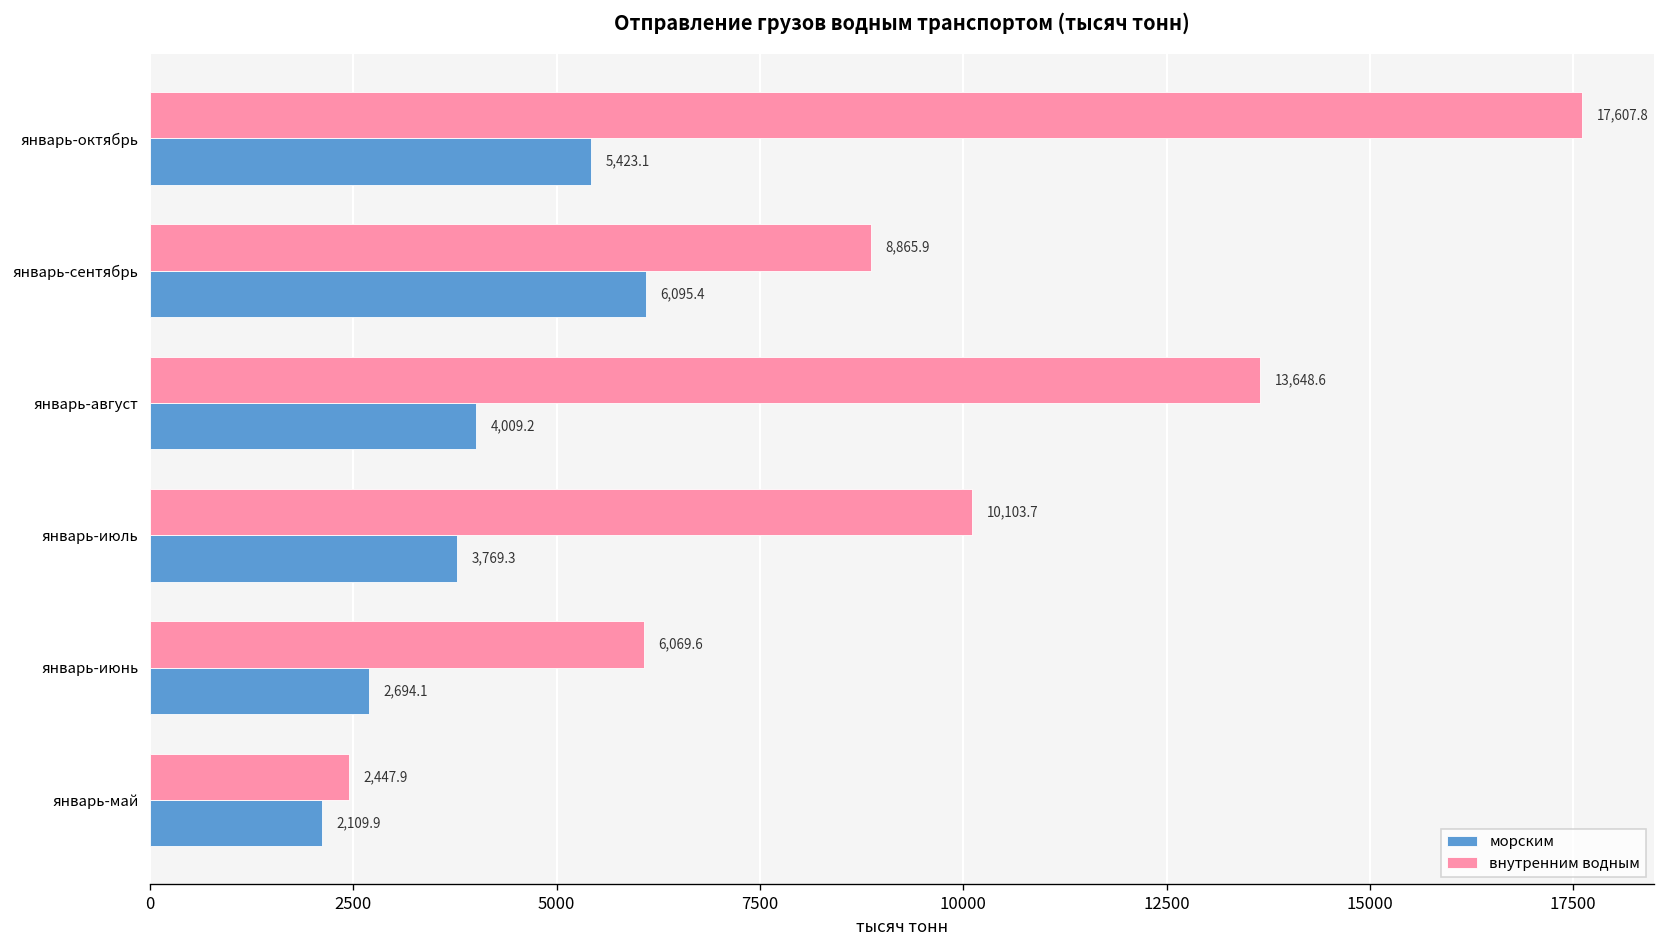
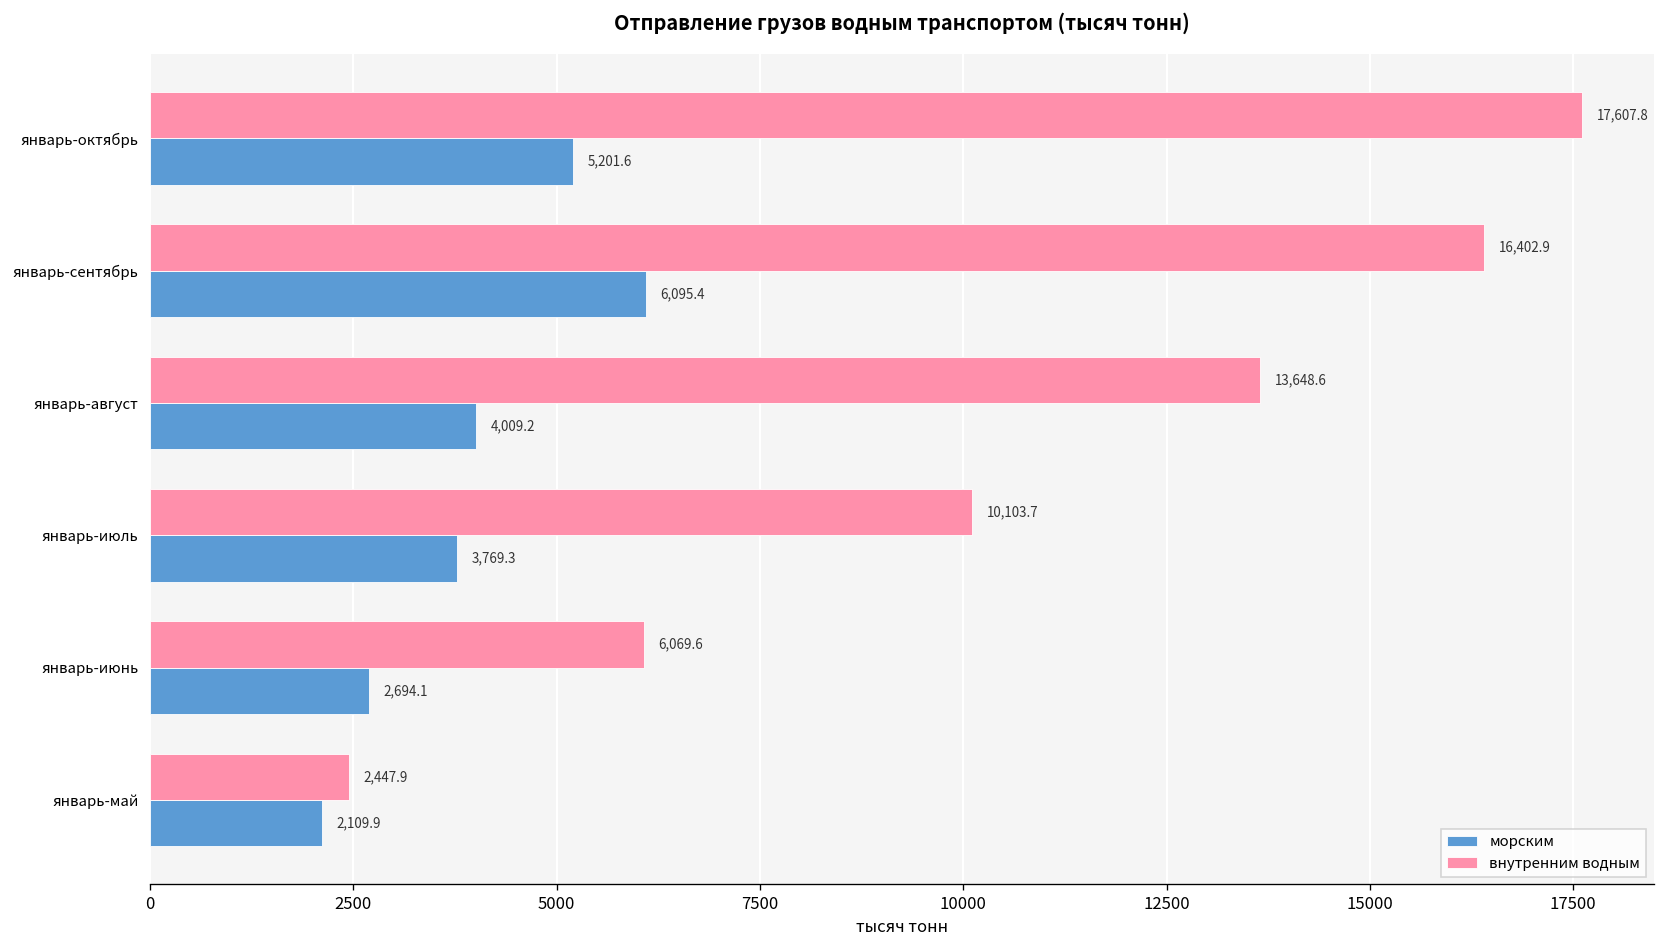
морским, январь-октябрь: 5,423.1 -> 5,201.6
внутренним водным, январь-сентябрь: 8,865.9 -> 16,402.9
